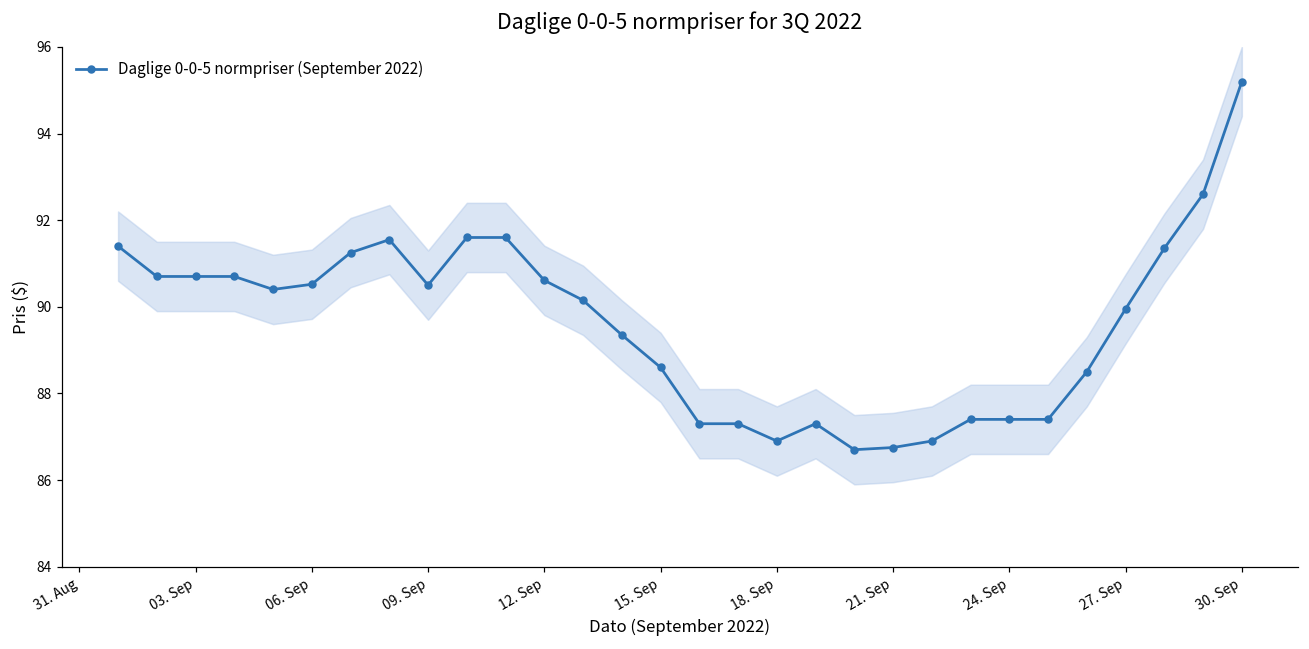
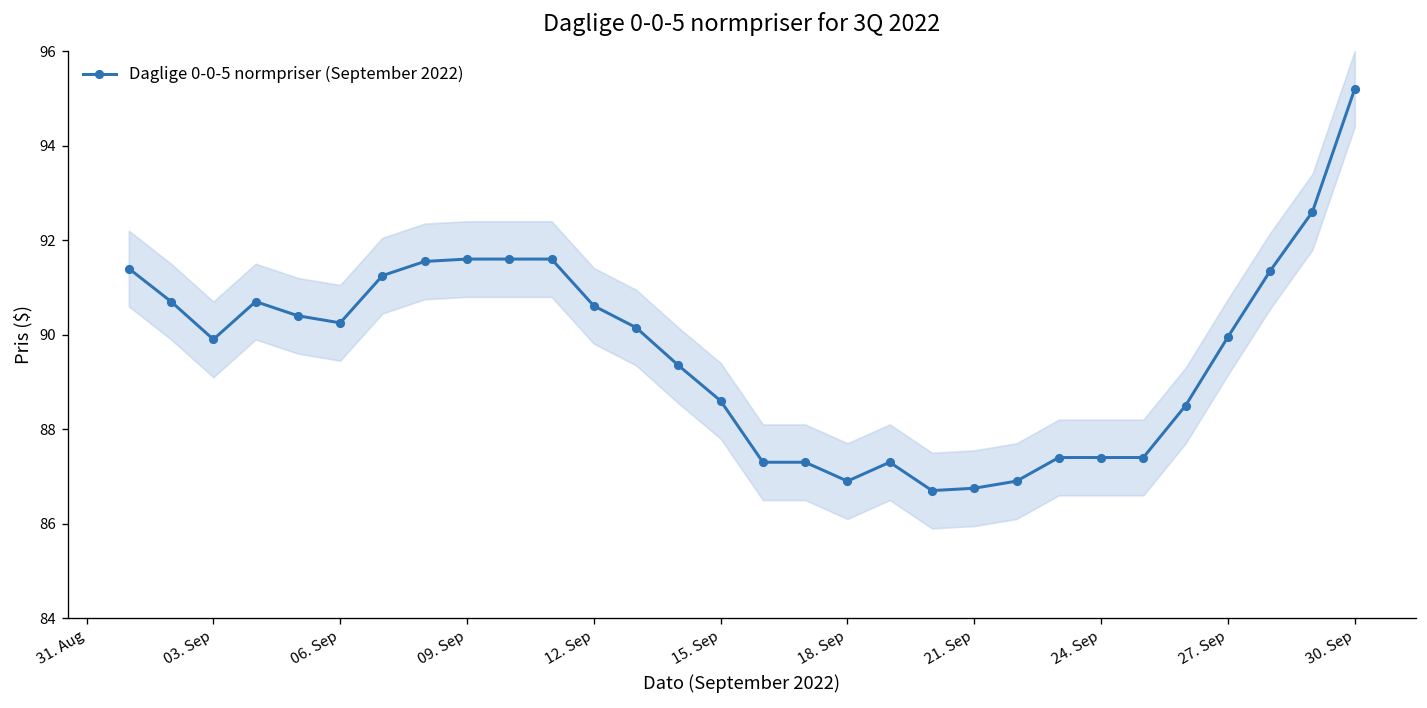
Daglige 0-0-5 normpriser (September 2022), 03. Sep: 90.7 -> 89.9
Daglige 0-0-5 normpriser (September 2022), 06. Sep: 90.5 -> 90.3
Daglige 0-0-5 normpriser (September 2022), 09. Sep: 90.5 -> 91.6
